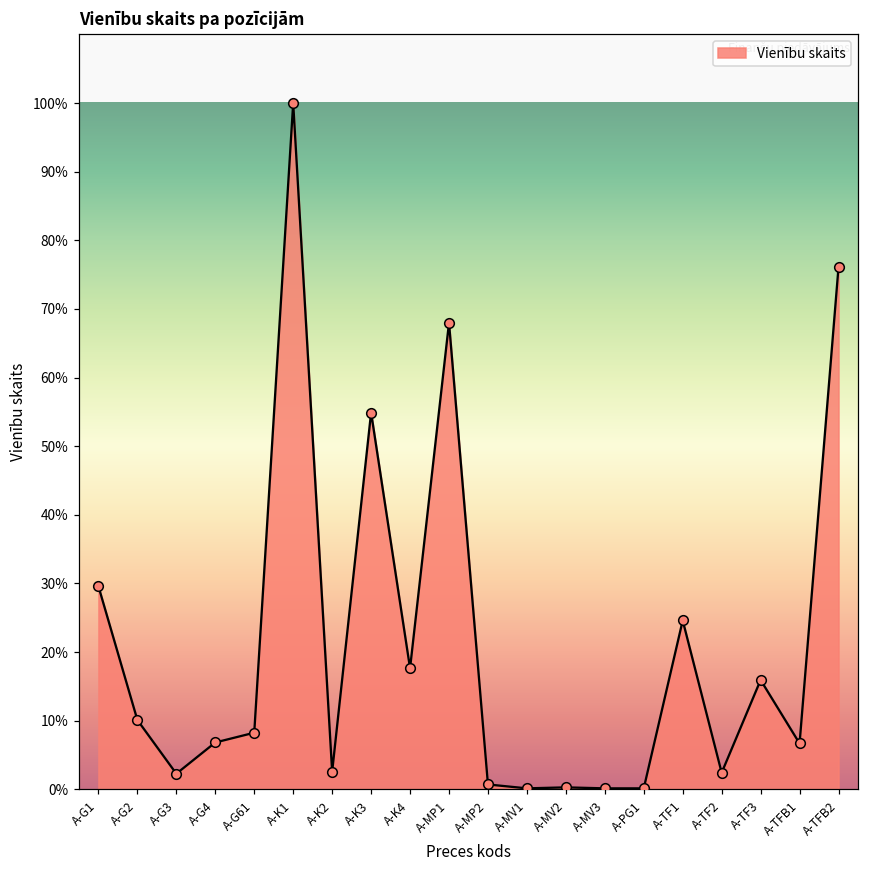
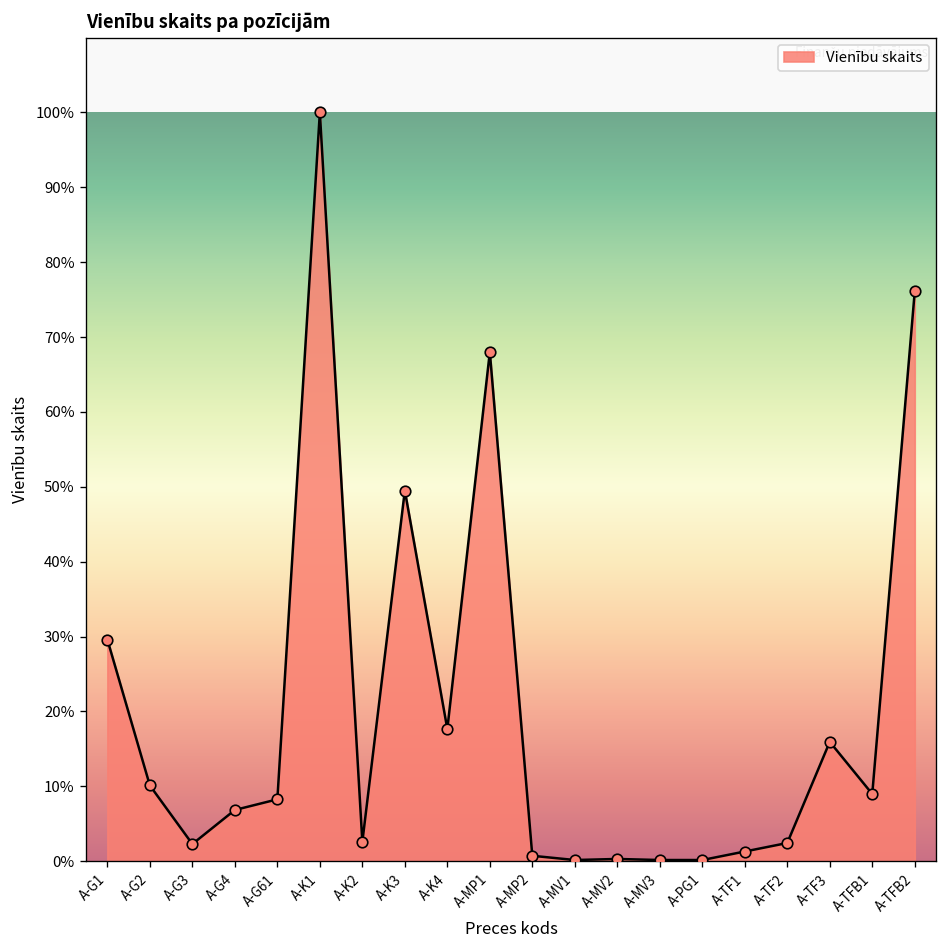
A-K3: 55% -> 50%
A-TF1: 25% -> 1%
A-TFB1: 7% -> 9%
